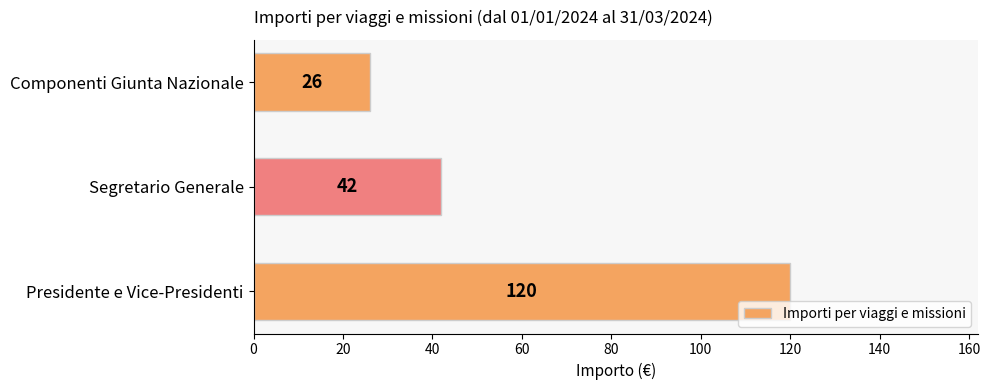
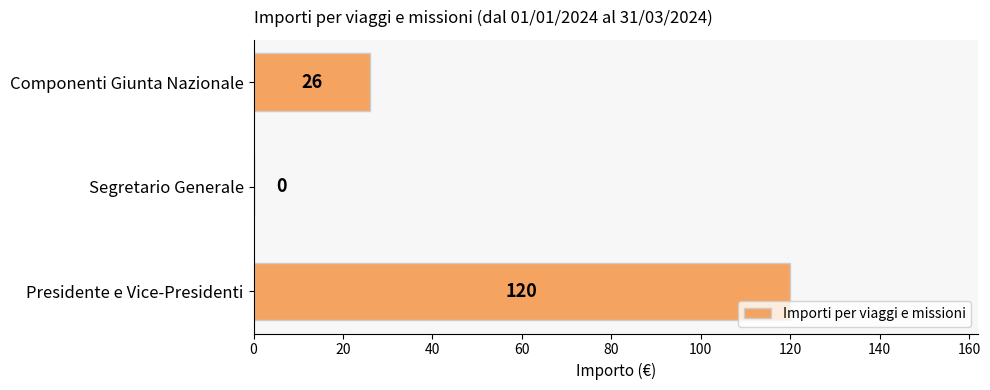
Segretario Generale: 42 -> 0
